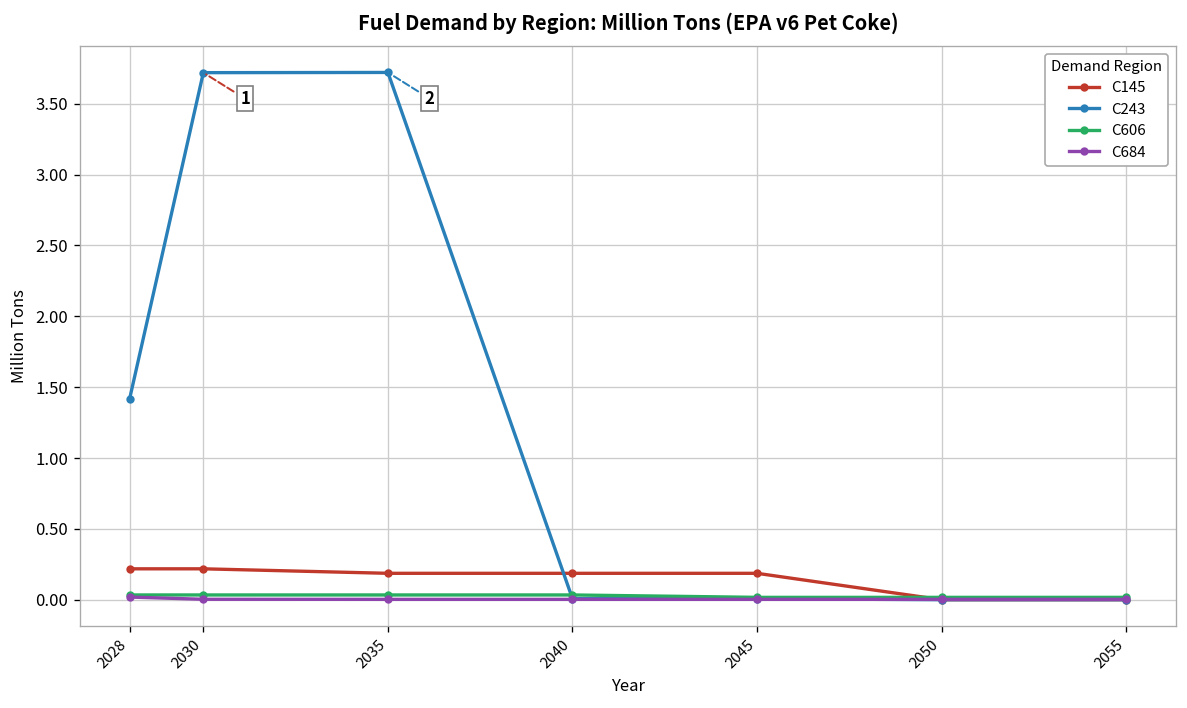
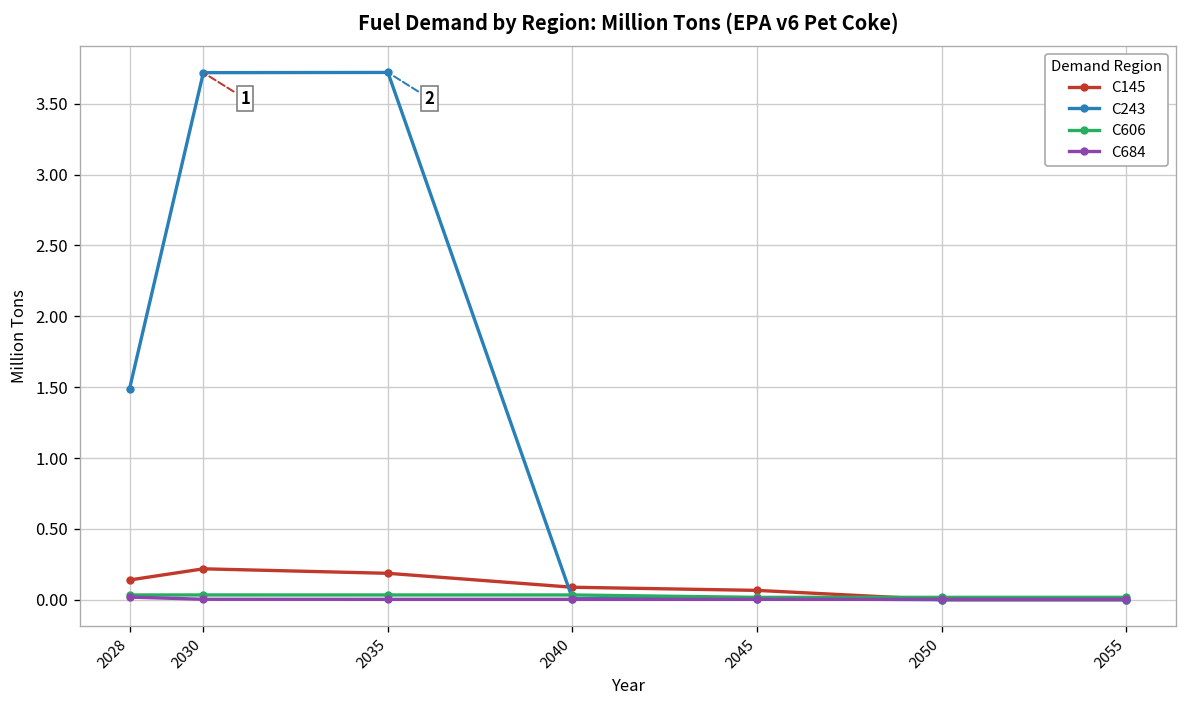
C145, 2028: 0.22 -> 0.14
C243, 2028: 1.41 -> 1.49
C145, 2040: 0.19 -> 0.09
C145, 2045: 0.19 -> 0.07
